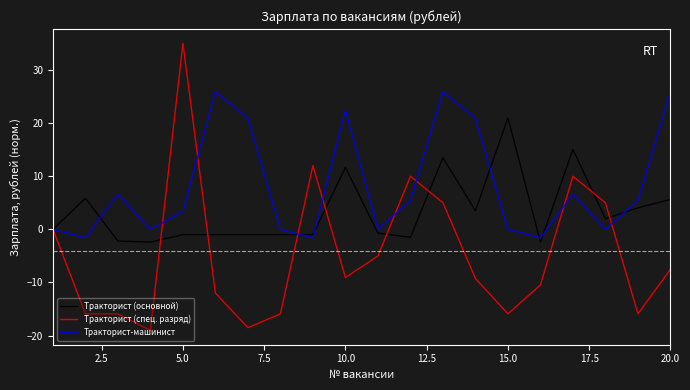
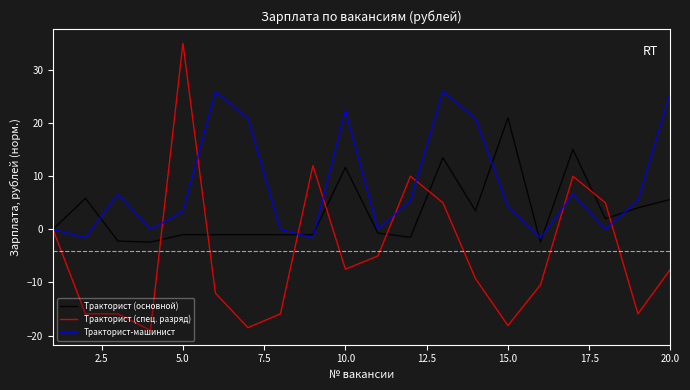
Тракторист (спец. разряд), 10.0: -9 -> -8
Тракторист (спец. разряд), 15.0: -16 -> -18
Тракторист-машинист, 15.0: 0 -> 4
